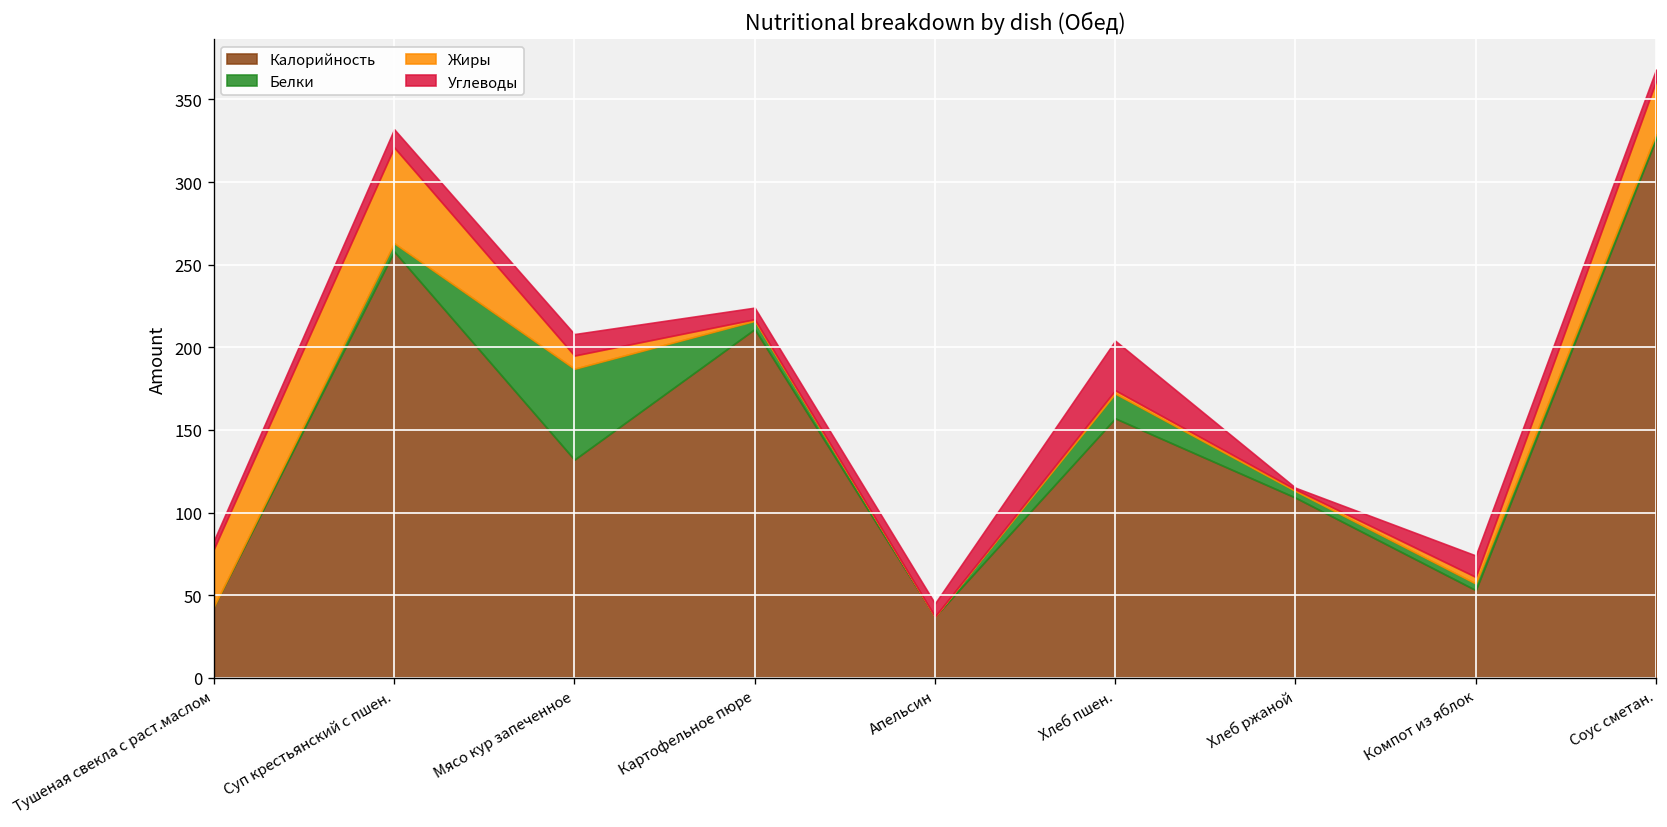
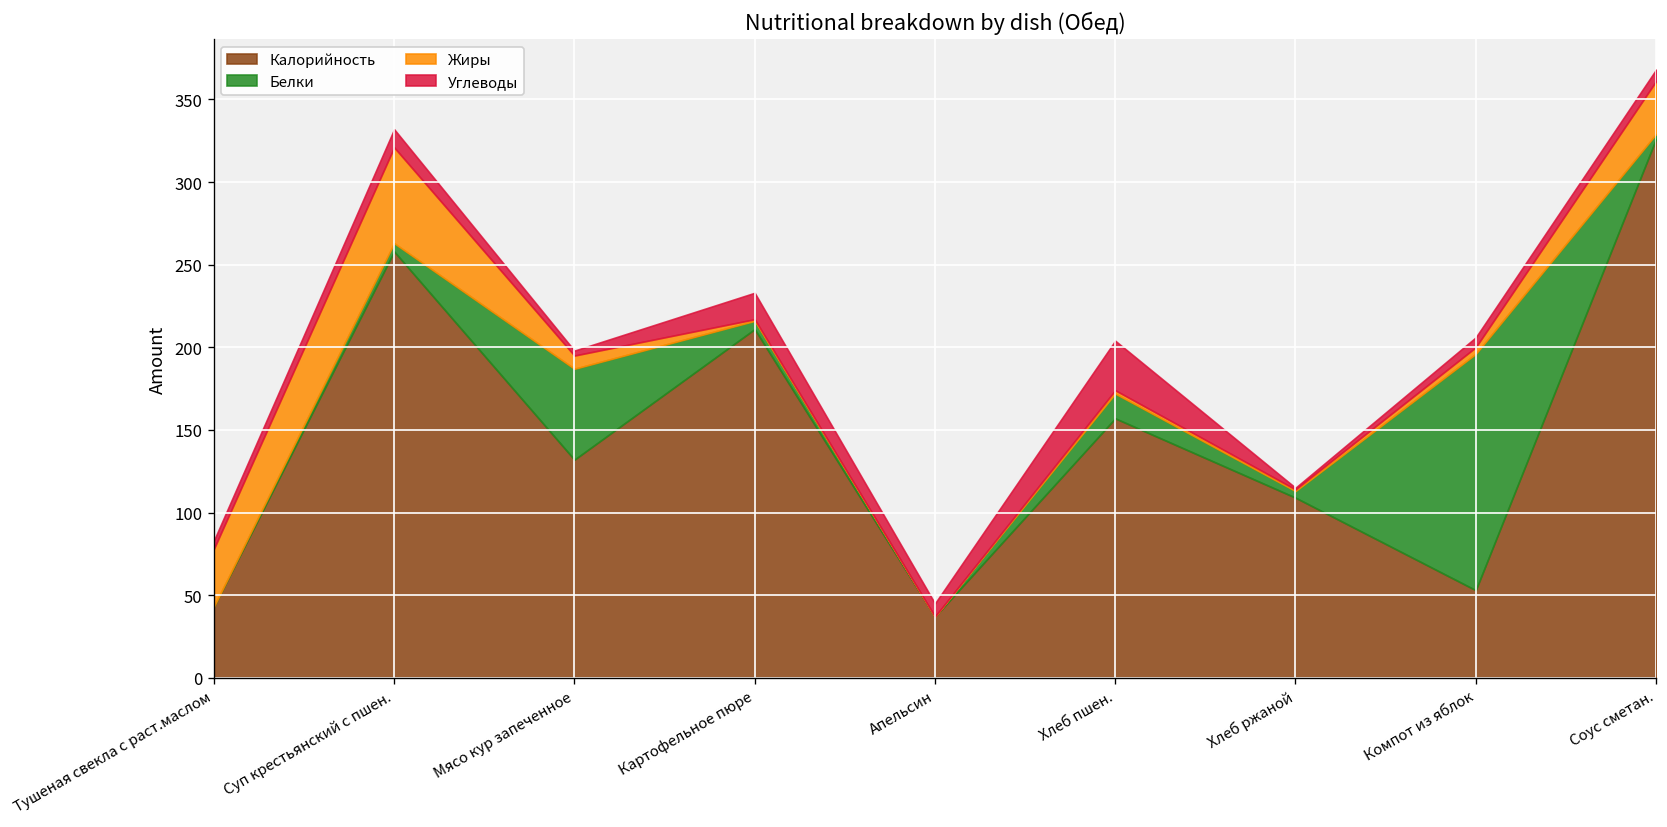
Углеводы, Мясо кур запеченное: 13 -> 3
Углеводы, Картофельное пюре: 7 -> 16
Белки, Компот из яблок: 4 -> 143
Углеводы, Компот из яблок: 13 -> 6
